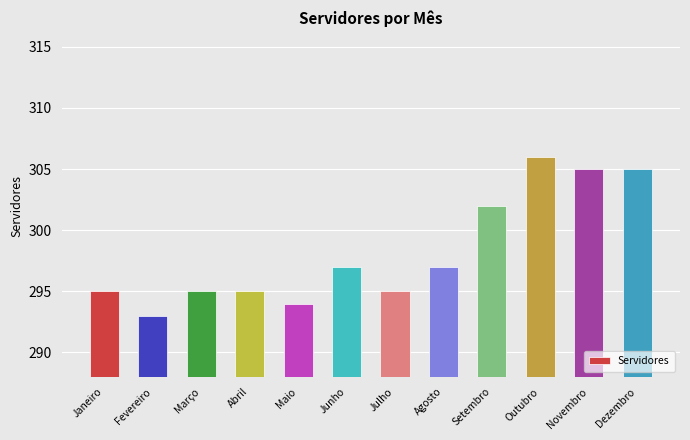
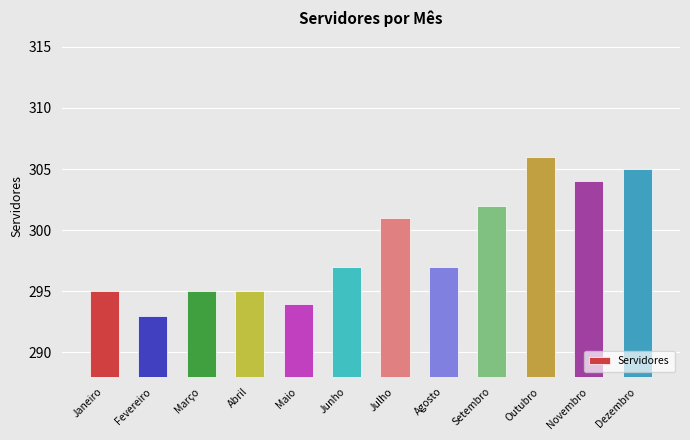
Julho: 295 -> 301
Novembro: 305 -> 304
